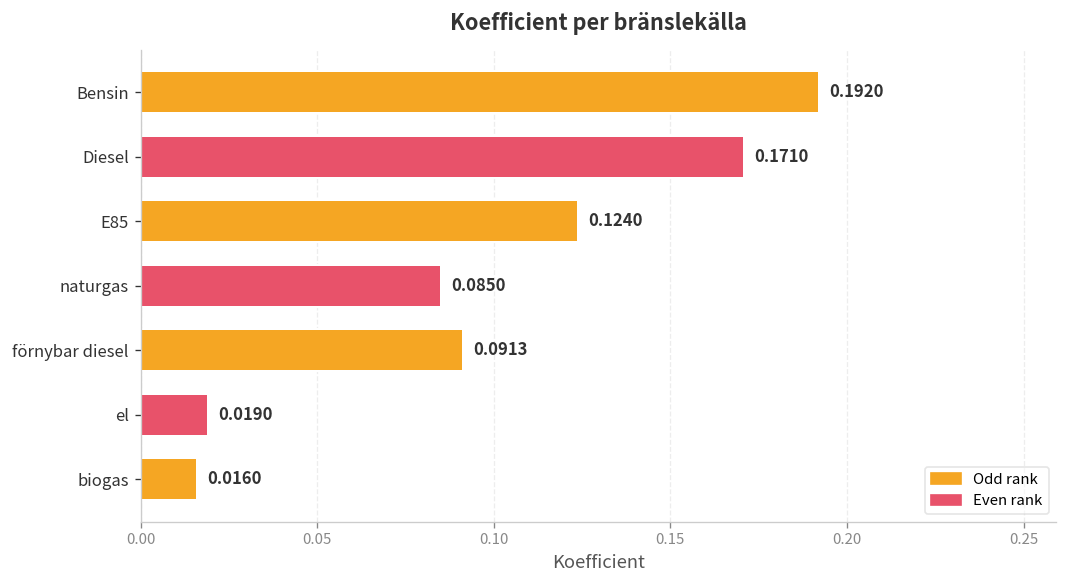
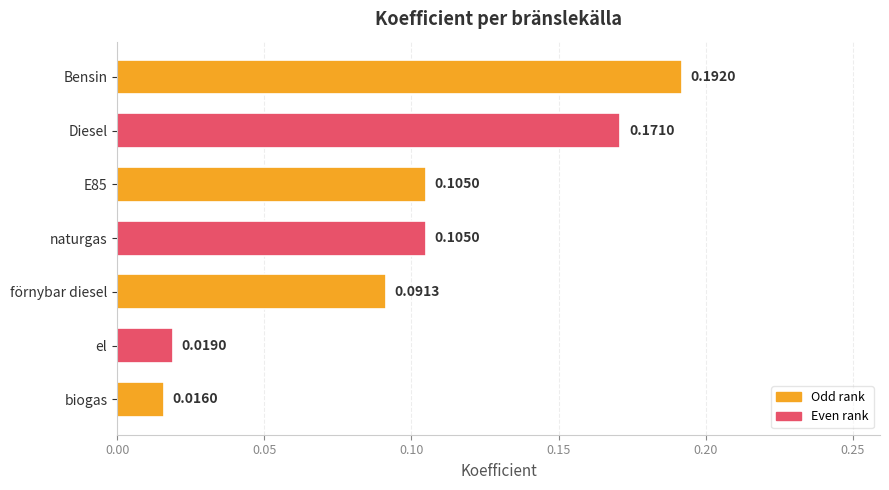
E85: 0.1240 -> 0.1050
naturgas: 0.0850 -> 0.1050
